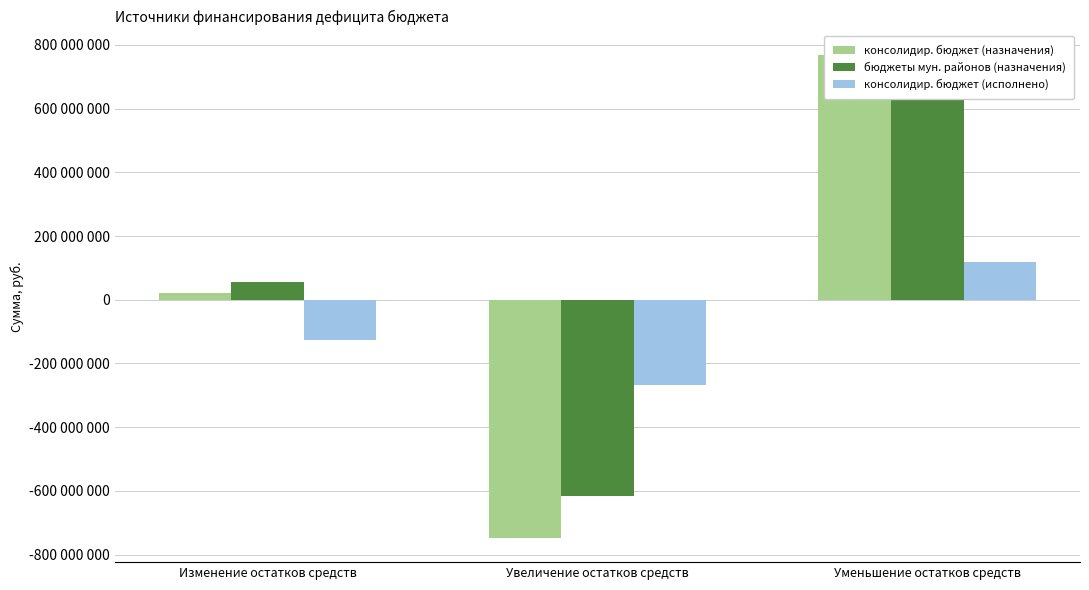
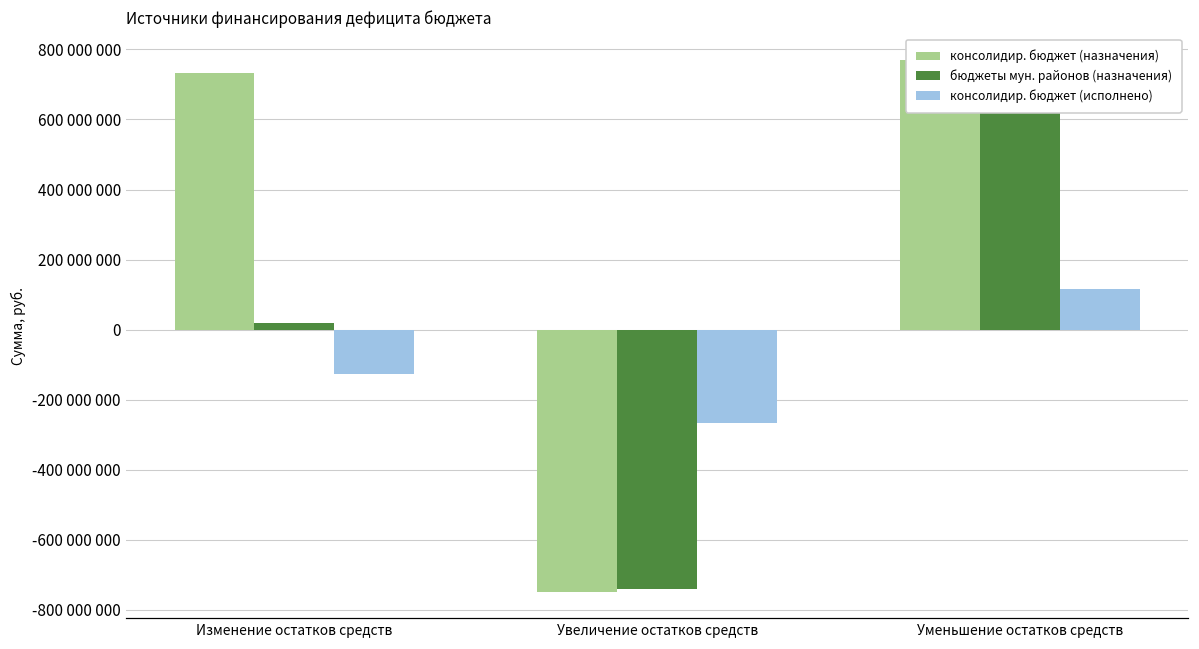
консолидир. бюджет (назначения), Изменение остатков средств: 20000000 -> 730000000
бюджеты мун. районов (назначения), Изменение остатков средств: 60000000 -> 20000000
бюджеты мун. районов (назначения), Увеличение остатков средств: -620000000 -> -740000000
